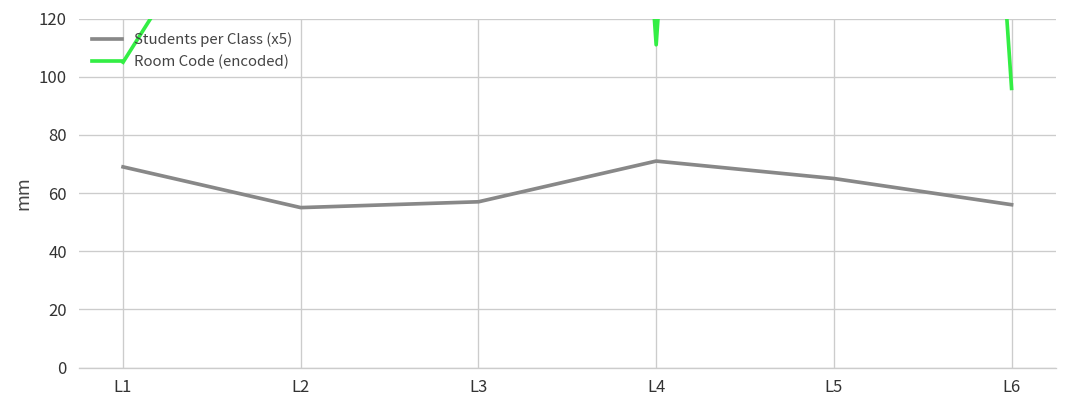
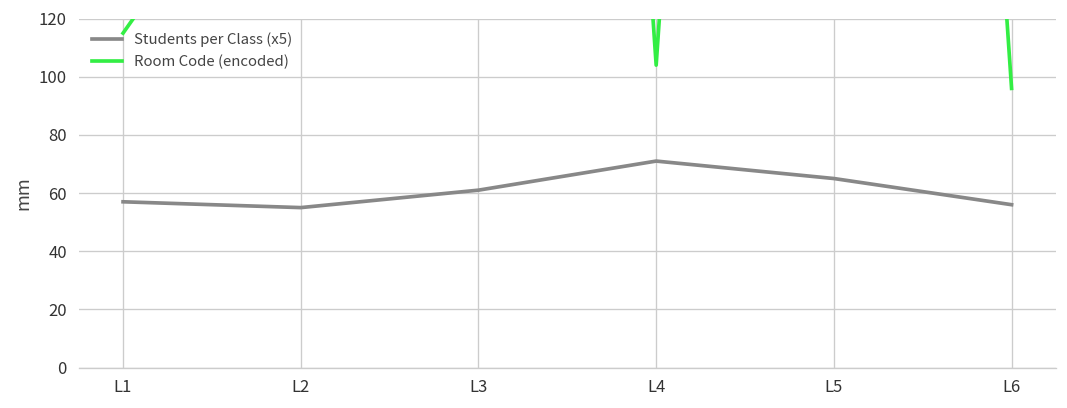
Students per Class (x5), L1: 69 -> 57
Room Code (encoded), L1: 105 -> 115
Students per Class (x5), L3: 57 -> 61
Room Code (encoded), L4: 111 -> 104
